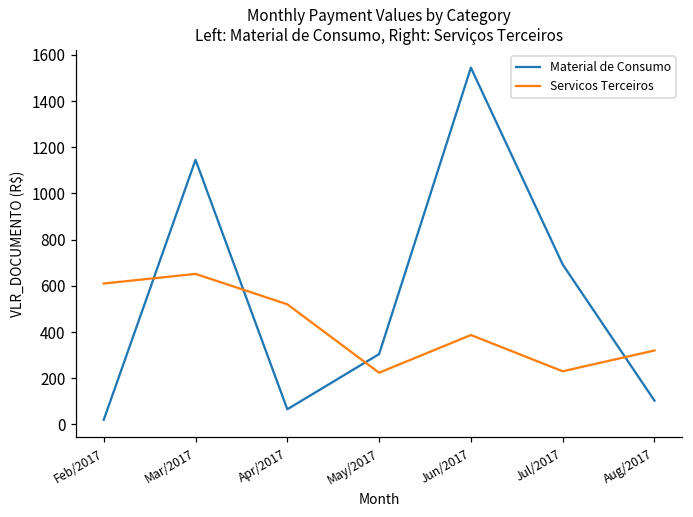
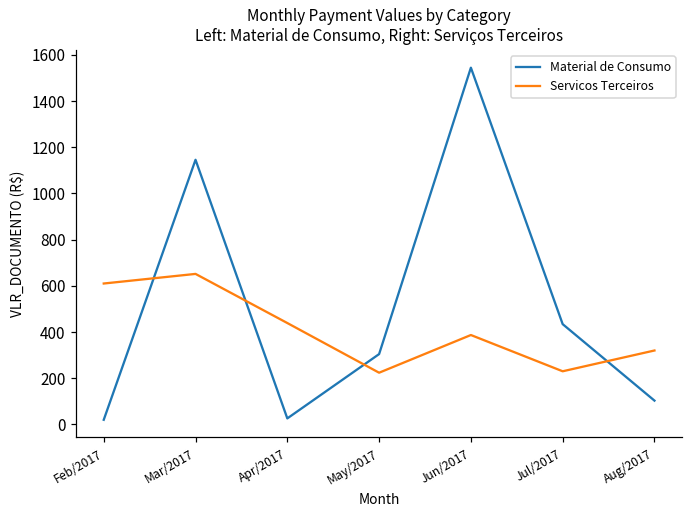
Material de Consumo, Apr/2017: 70 -> 30
Servicos Terceiros, Apr/2017: 520 -> 440
Material de Consumo, Jul/2017: 690 -> 430
